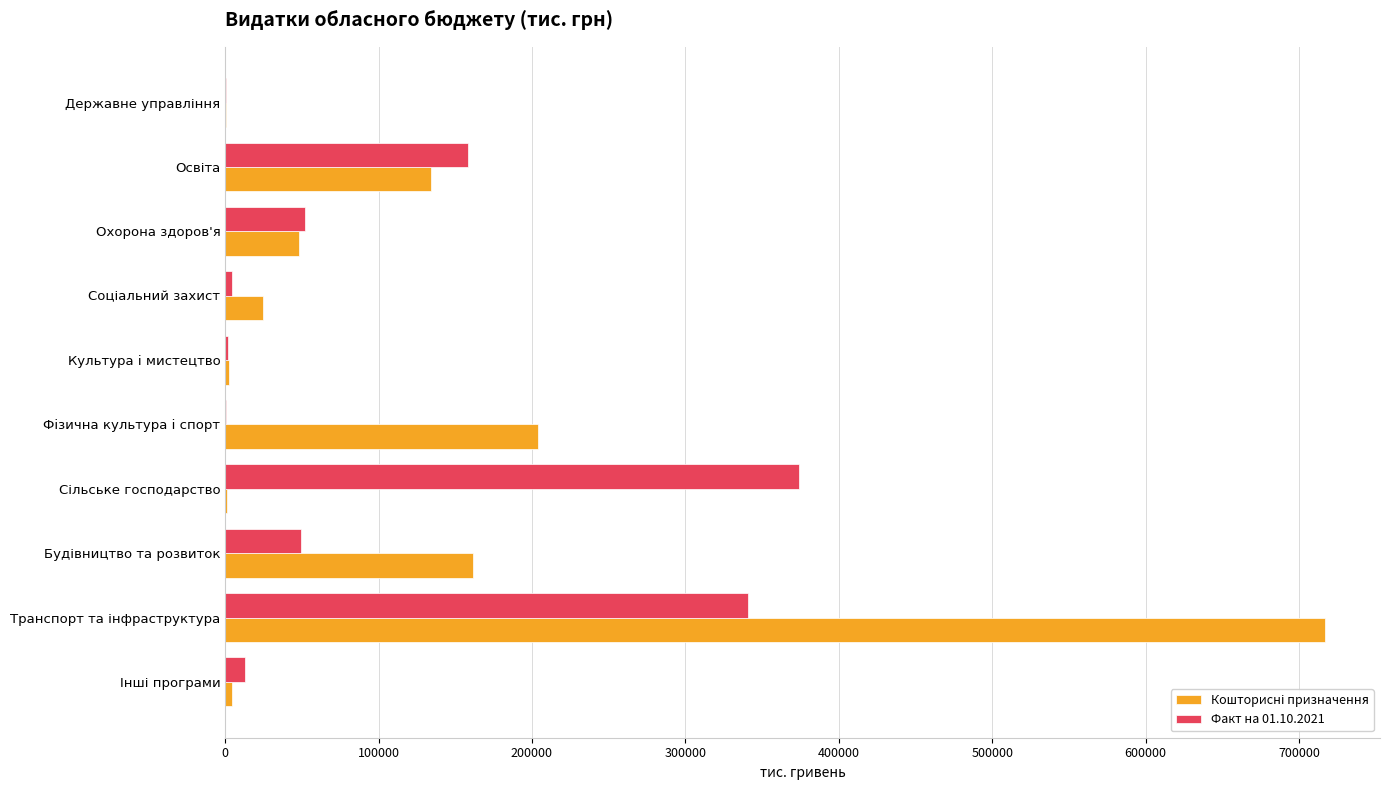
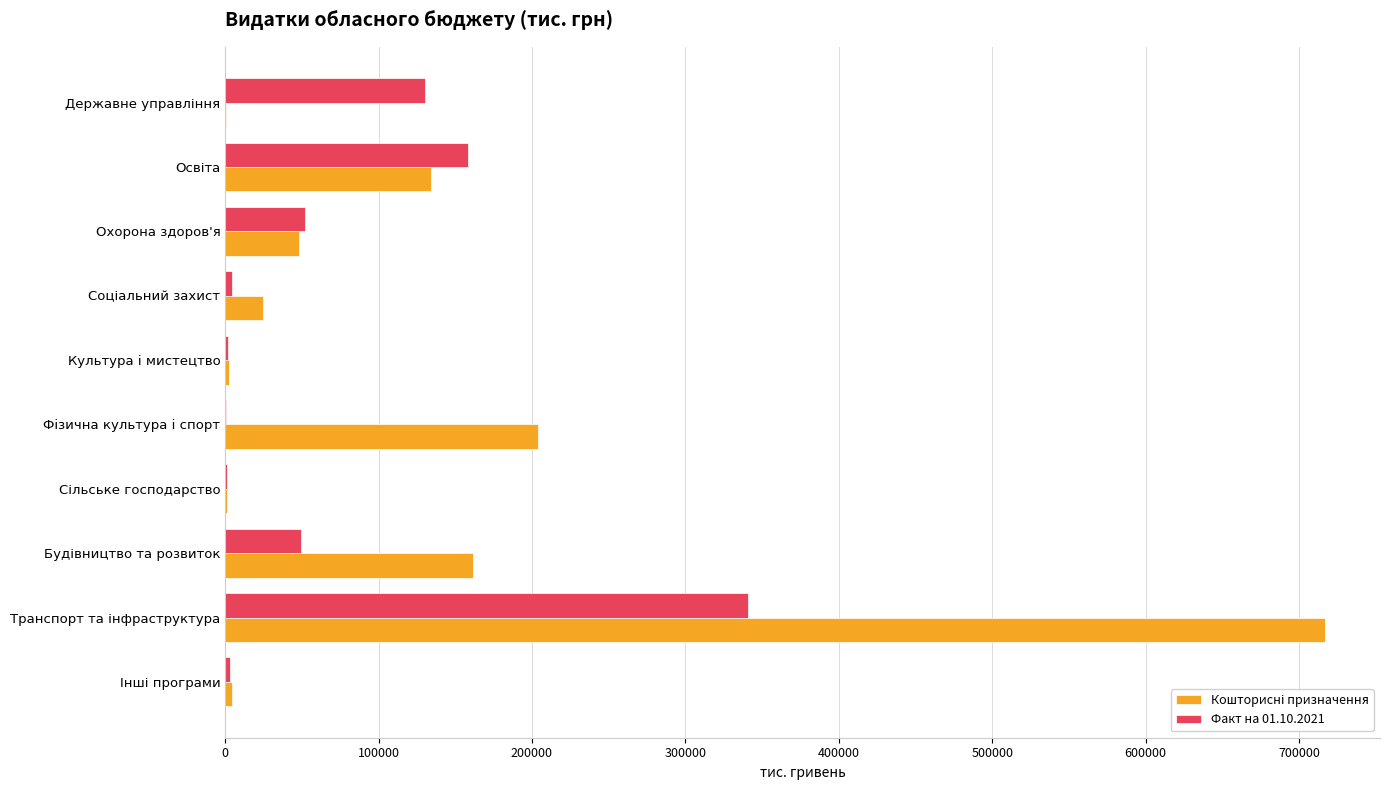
Факт на 01.10.2021, Державне управління: 0 -> 130000
Факт на 01.10.2021, Сільське господарство: 374000 -> 1000
Факт на 01.10.2021, Інші програми: 13000 -> 3000
